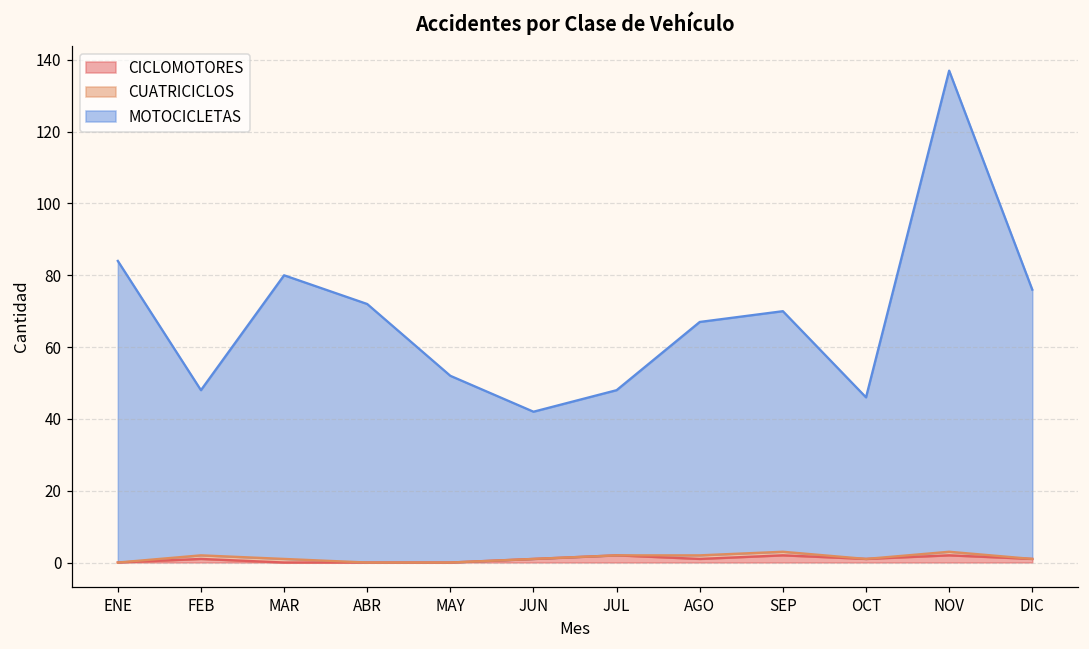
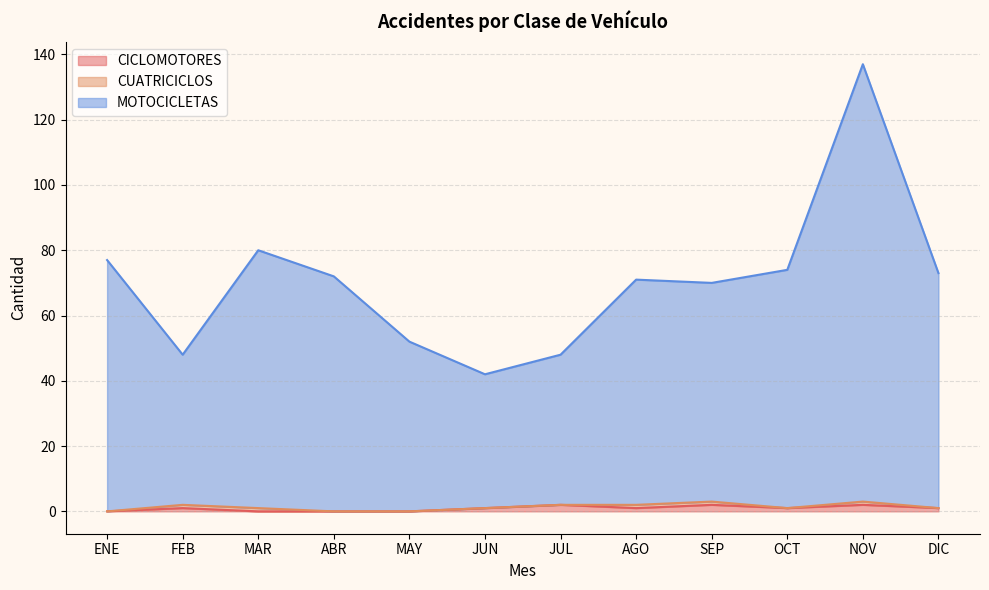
MOTOCICLETAS, ENE: 84 -> 77
MOTOCICLETAS, AGO: 65 -> 69
MOTOCICLETAS, OCT: 45 -> 73
MOTOCICLETAS, DIC: 75 -> 72
